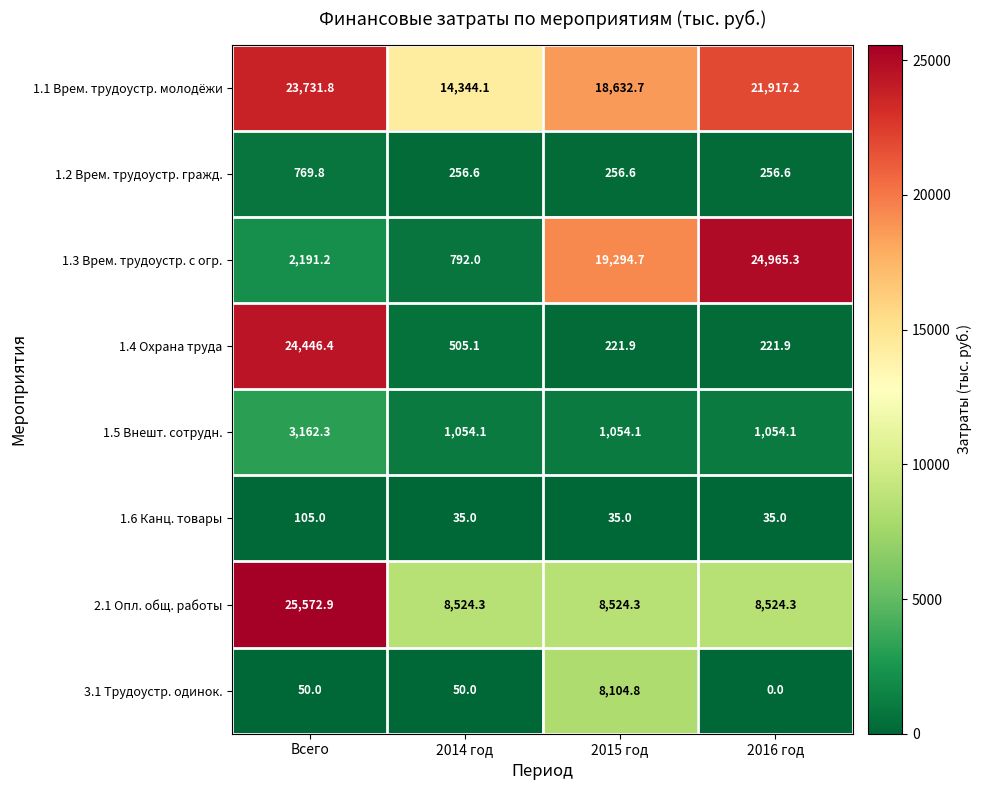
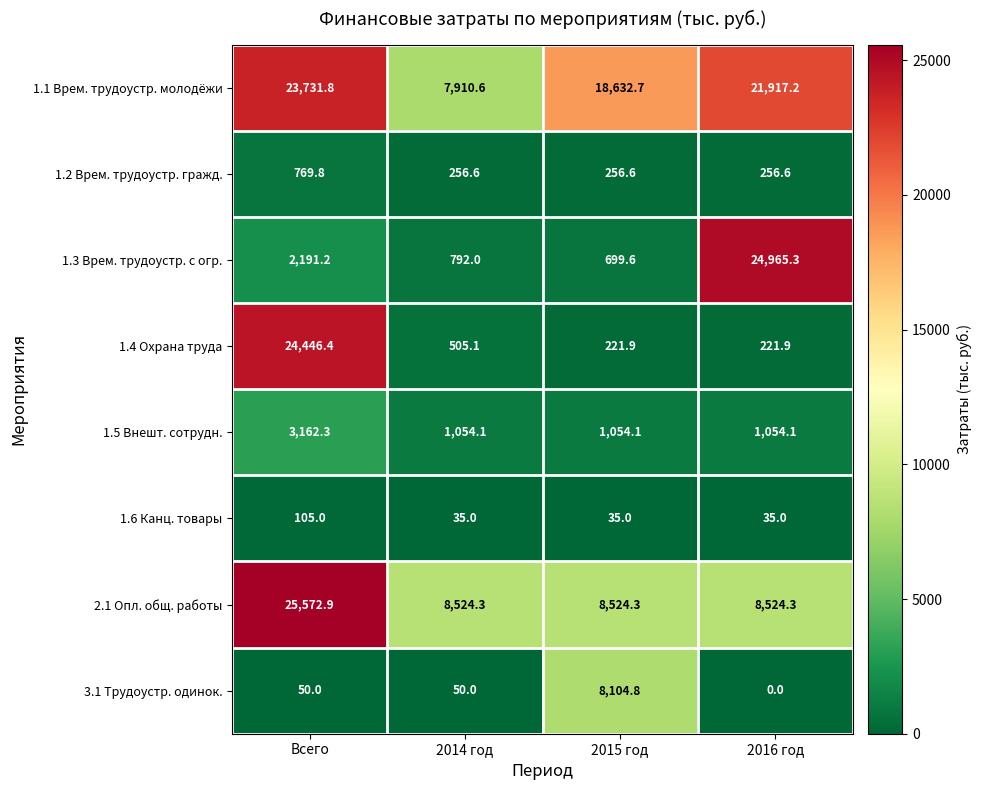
1.1 Врем. трудоустр. молодёжи, 2014 год: 14,344.1 -> 7,910.6
1.3 Врем. трудоустр. с огр., 2015 год: 19,294.7 -> 699.6
